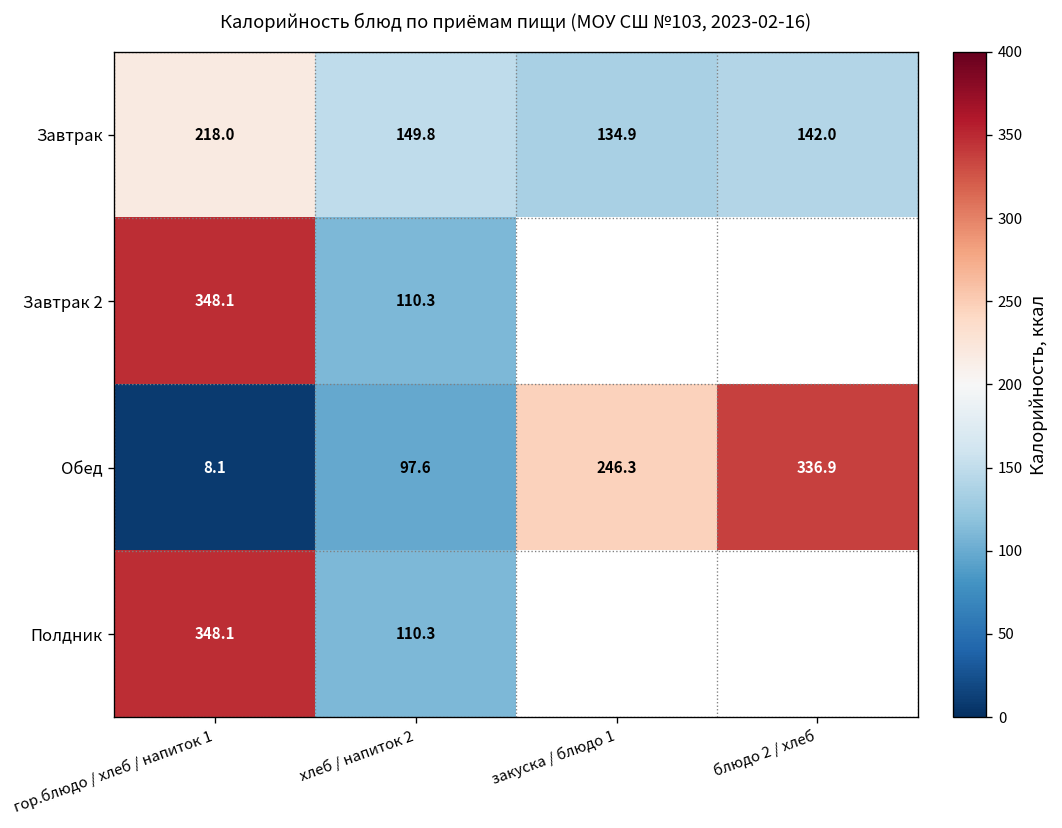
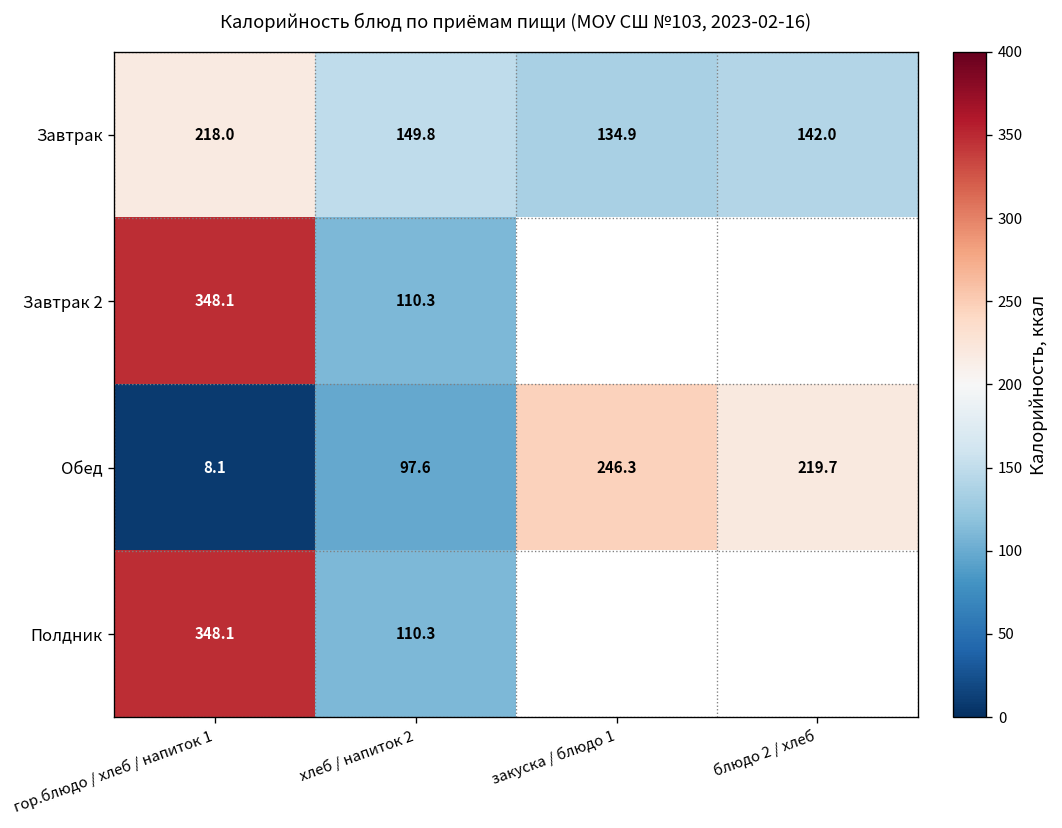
Обед, блюдо 2 / хлеб: 336.9 -> 219.7
